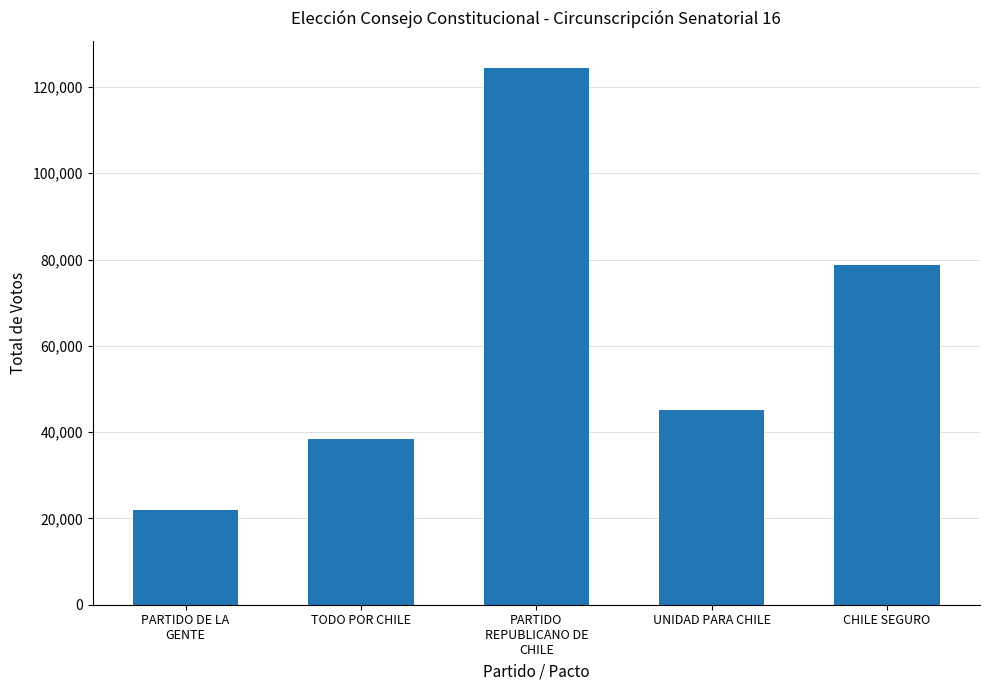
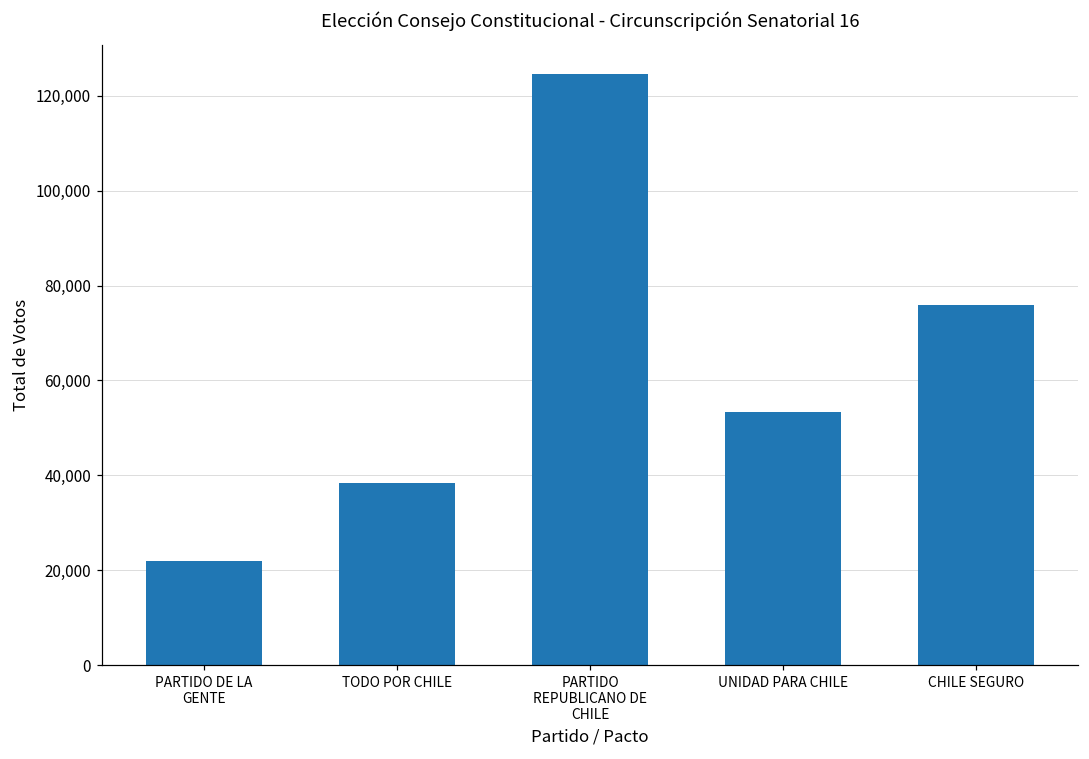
UNIDAD PARA CHILE: 45,000 -> 53,000
CHILE SEGURO: 79,000 -> 76,000
